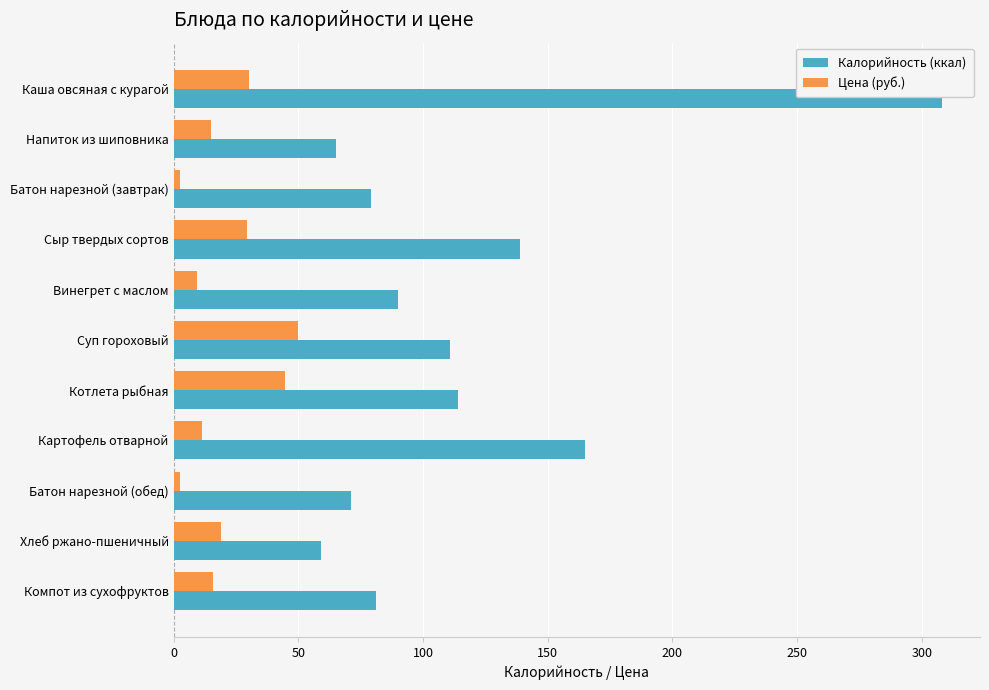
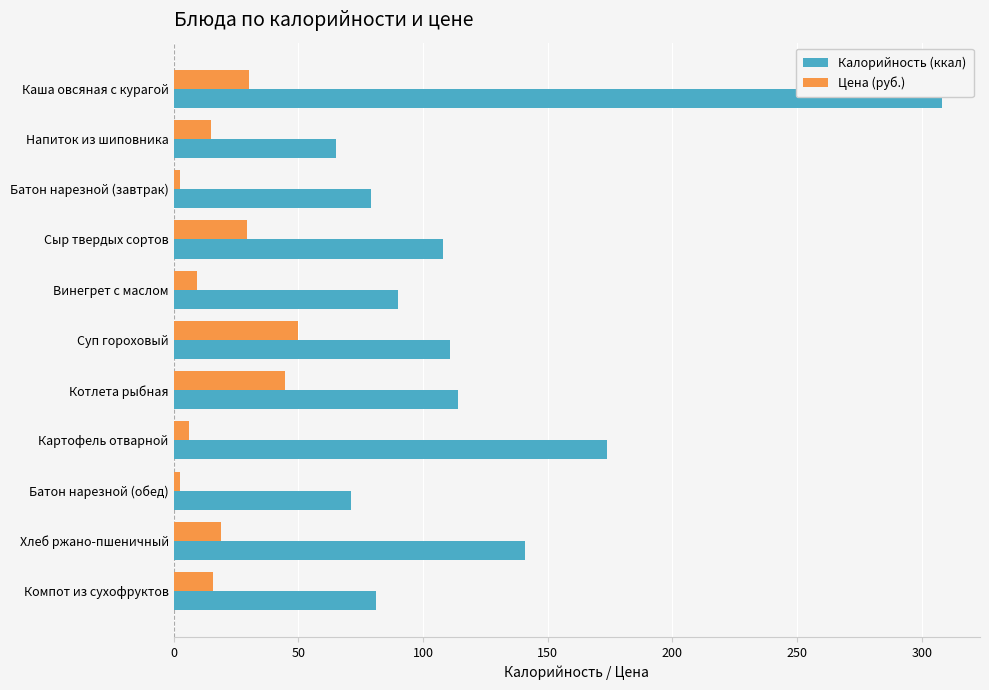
Калорийность (ккал), Сыр твердых сортов: 139 -> 108
Цена (руб.), Картофель отварной: 11 -> 6
Калорийность (ккал), Картофель отварной: 165 -> 174
Калорийность (ккал), Хлеб ржано-пшеничный: 59 -> 141
